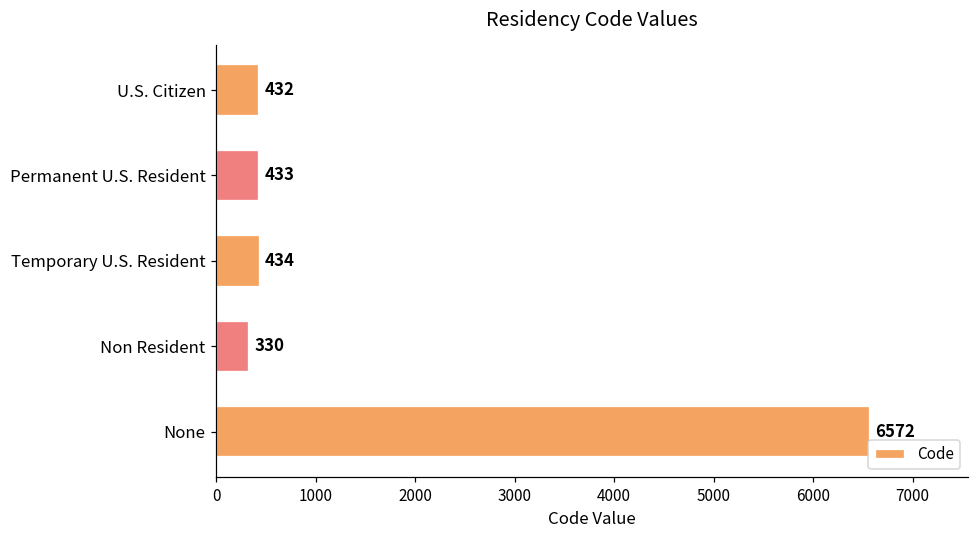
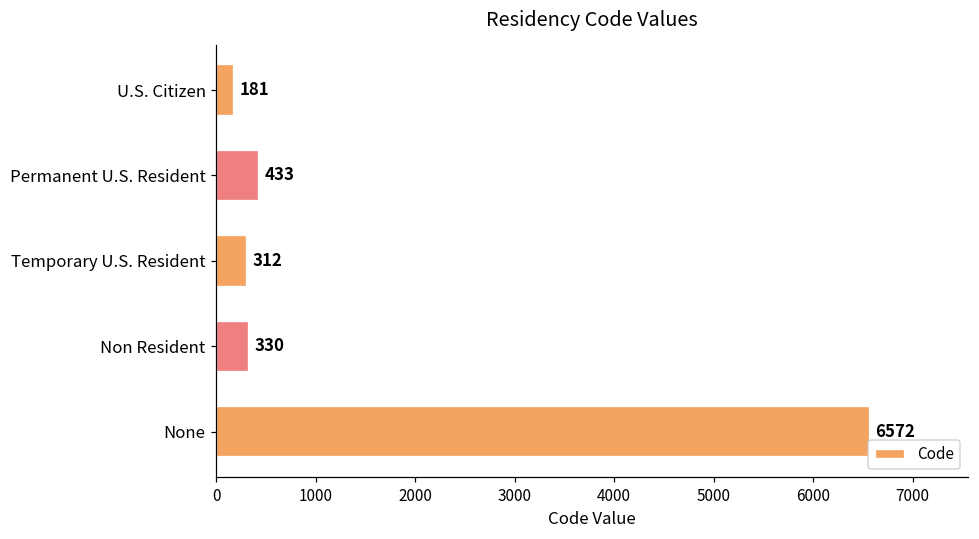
U.S. Citizen: 432 -> 181
Temporary U.S. Resident: 434 -> 312
